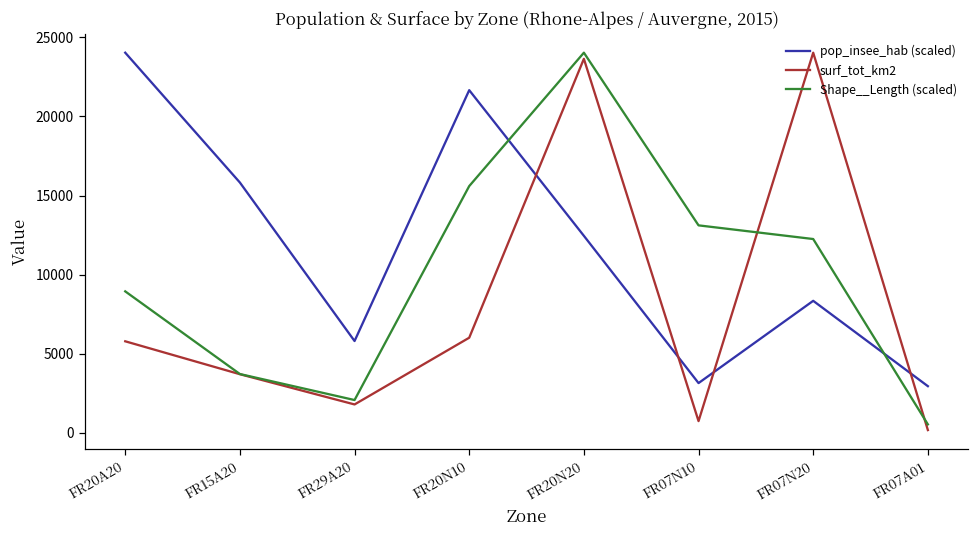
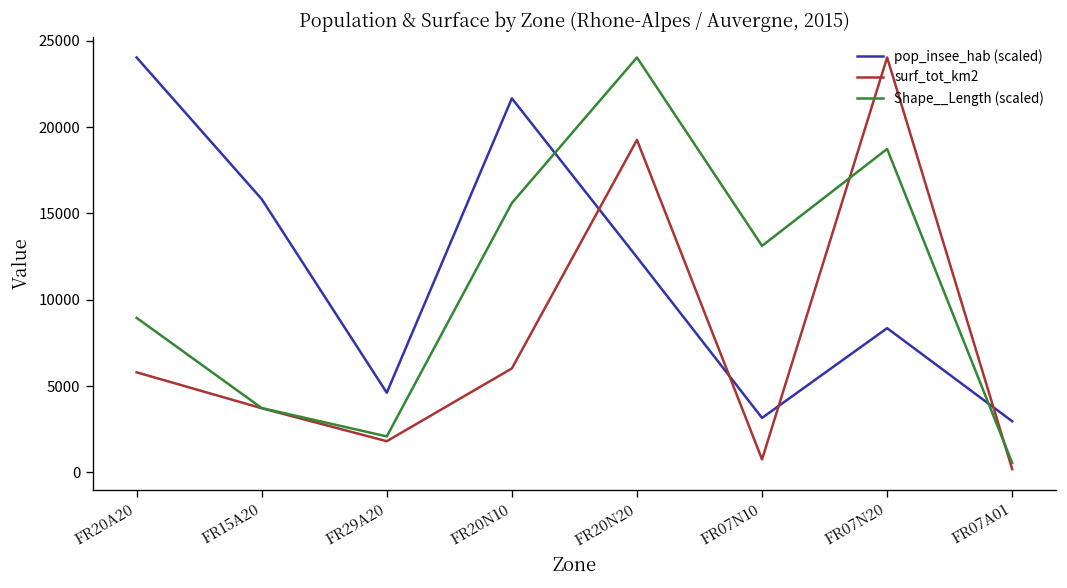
pop_insee_hab (scaled), FR29A20: 5800 -> 4600
surf_tot_km2, FR20N20: 23600 -> 19300
Shape__Length (scaled), FR07N20: 12300 -> 18700
